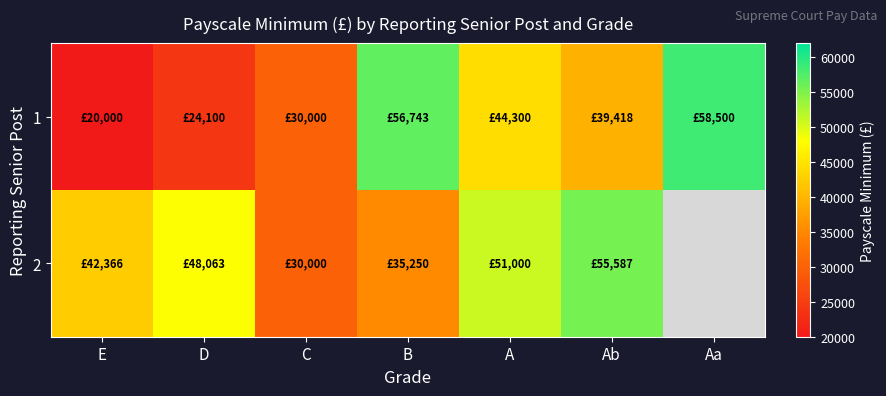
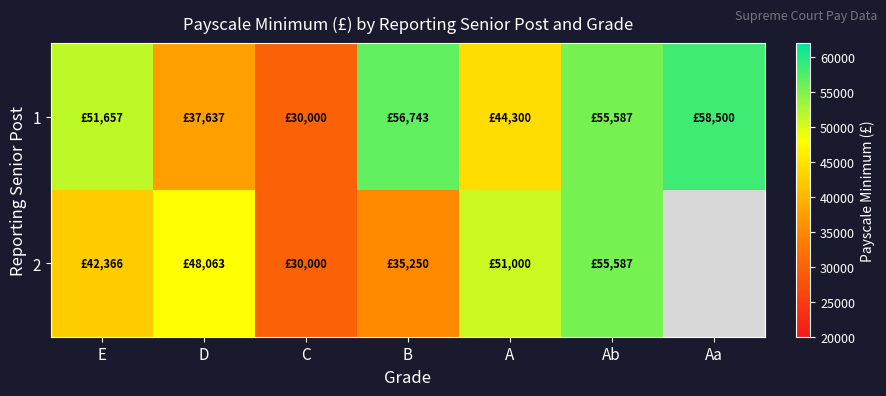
1, E: £20,000 -> £51,657
1, D: £24,100 -> £37,637
1, Ab: £39,418 -> £55,587
